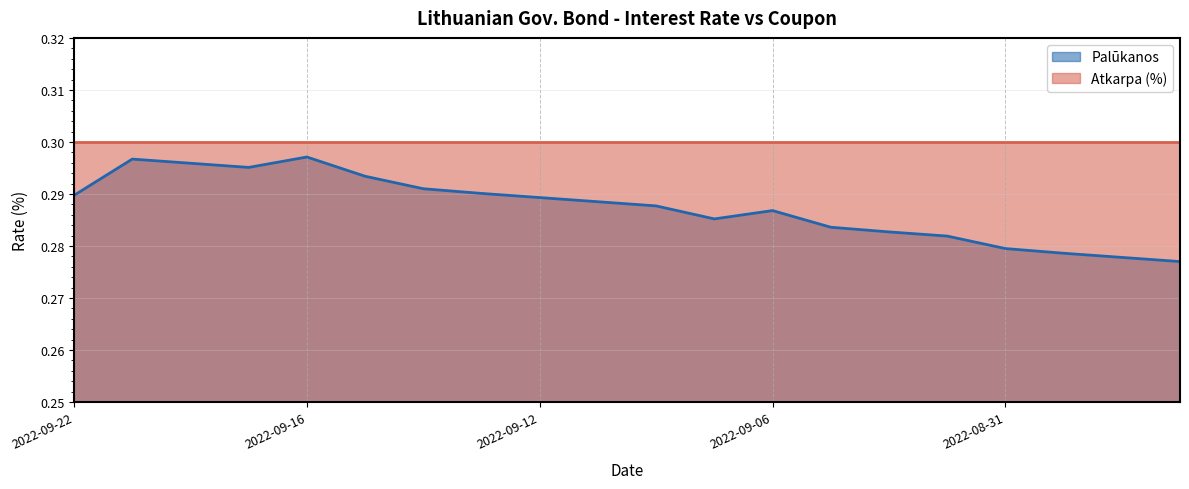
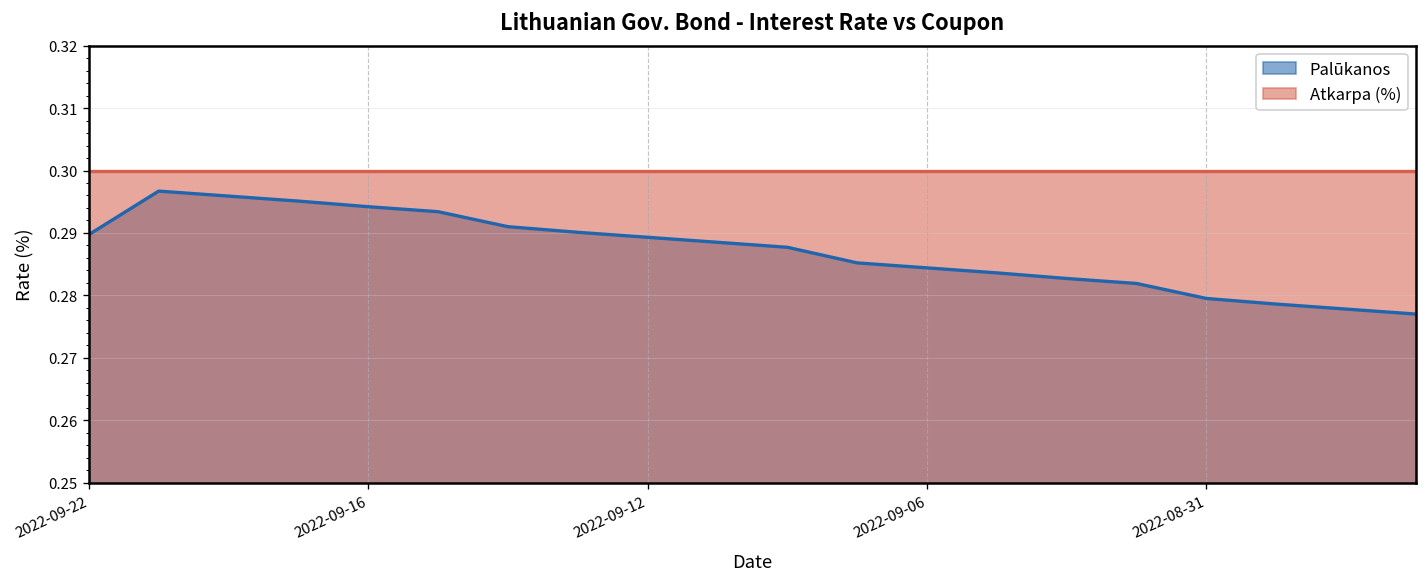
Palūkanos, 2022-09-16: 0.297 -> 0.294
Palūkanos, 2022-09-06: 0.287 -> 0.284
